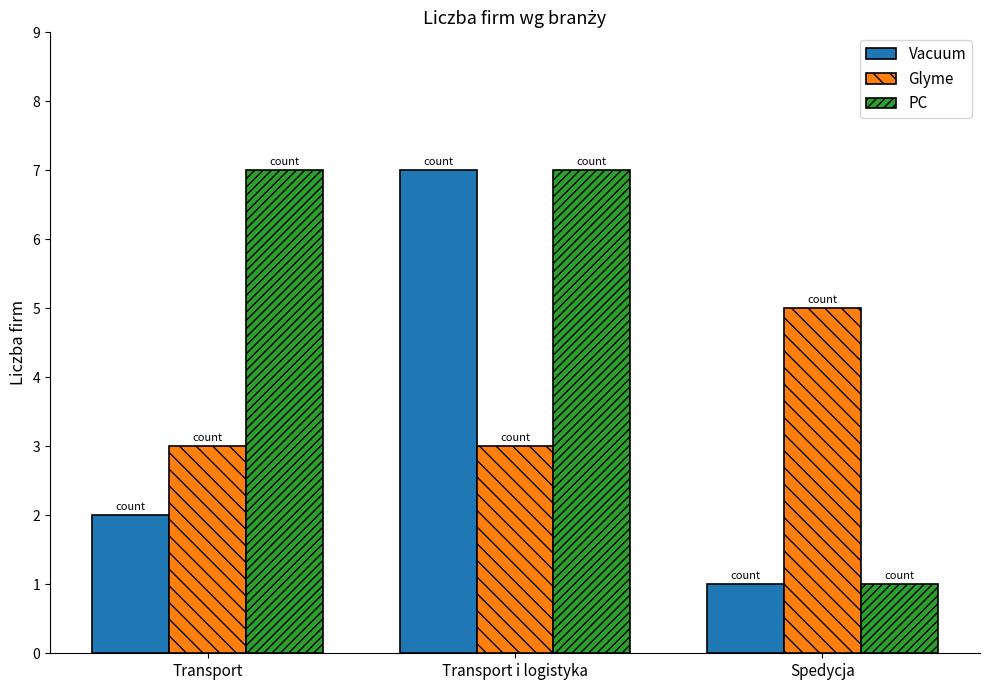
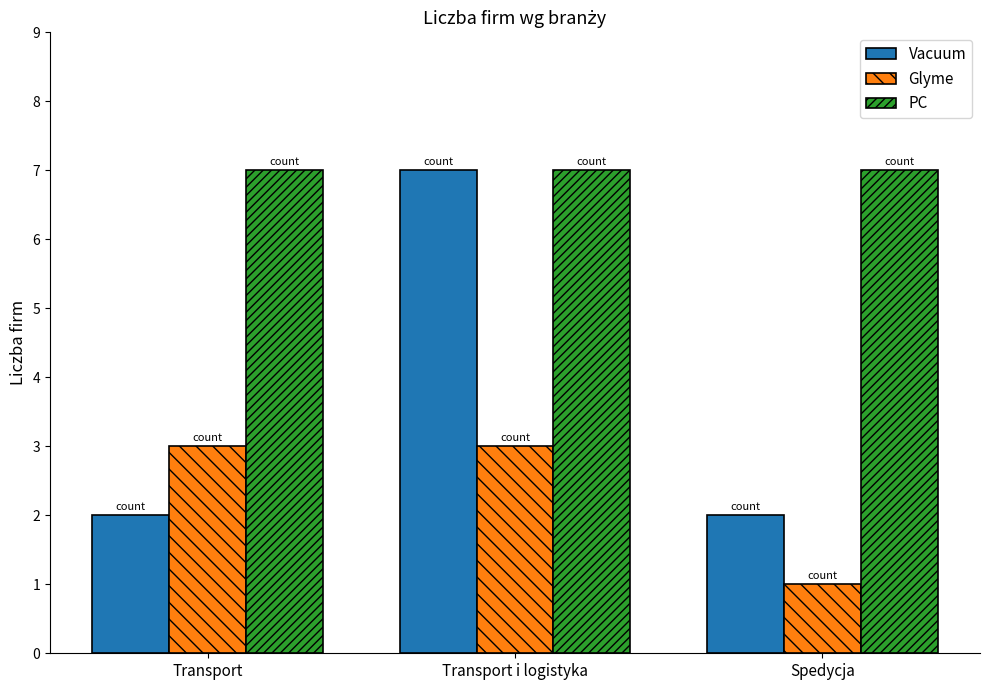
Vacuum, Spedycja: 1 -> 2
Glyme, Spedycja: 5 -> 1
PC, Spedycja: 1 -> 7
